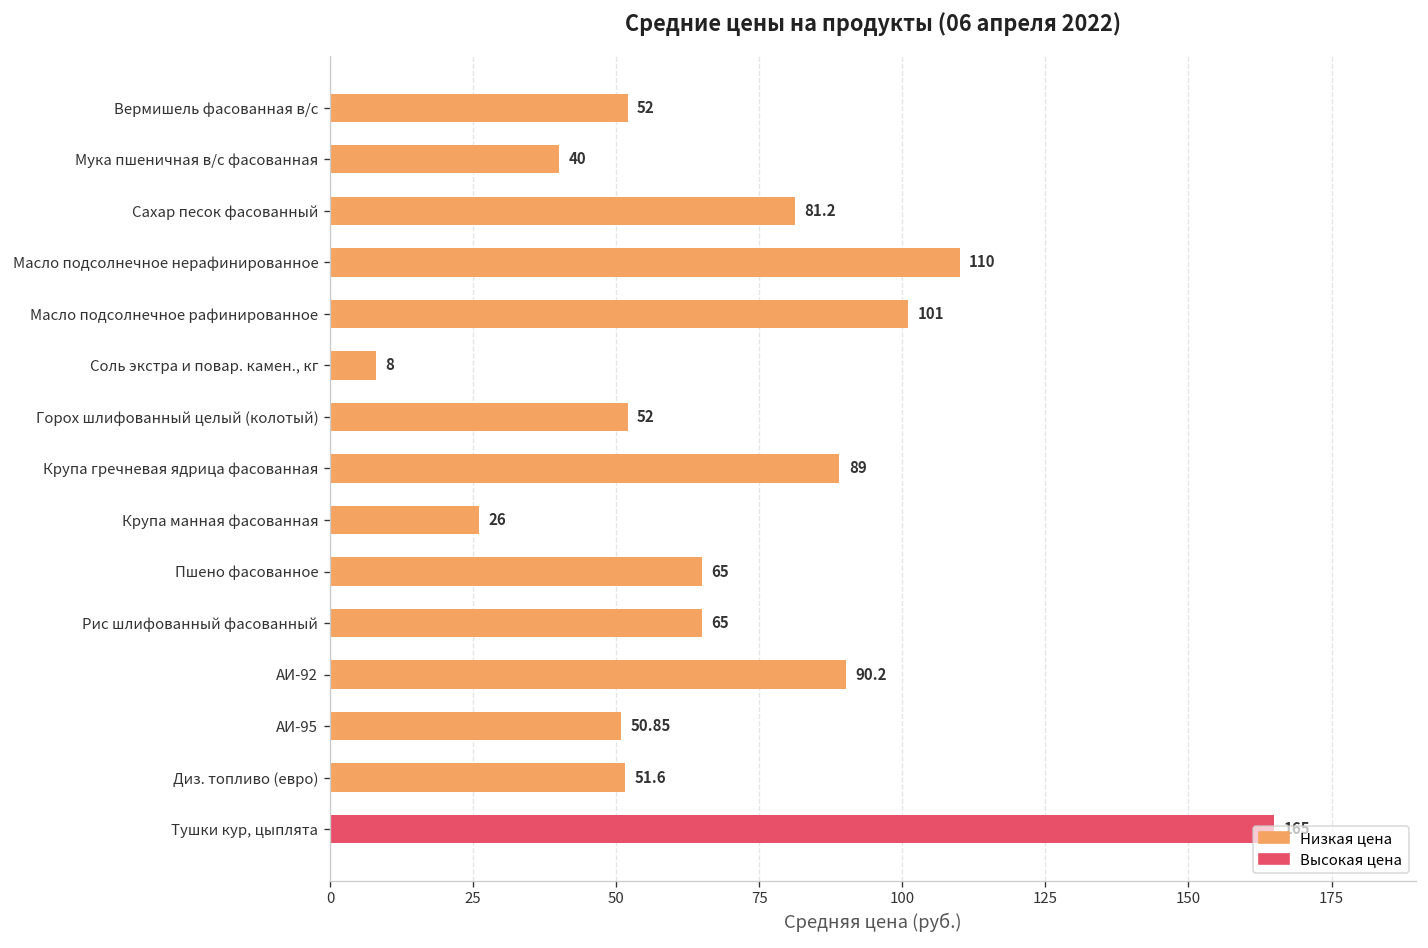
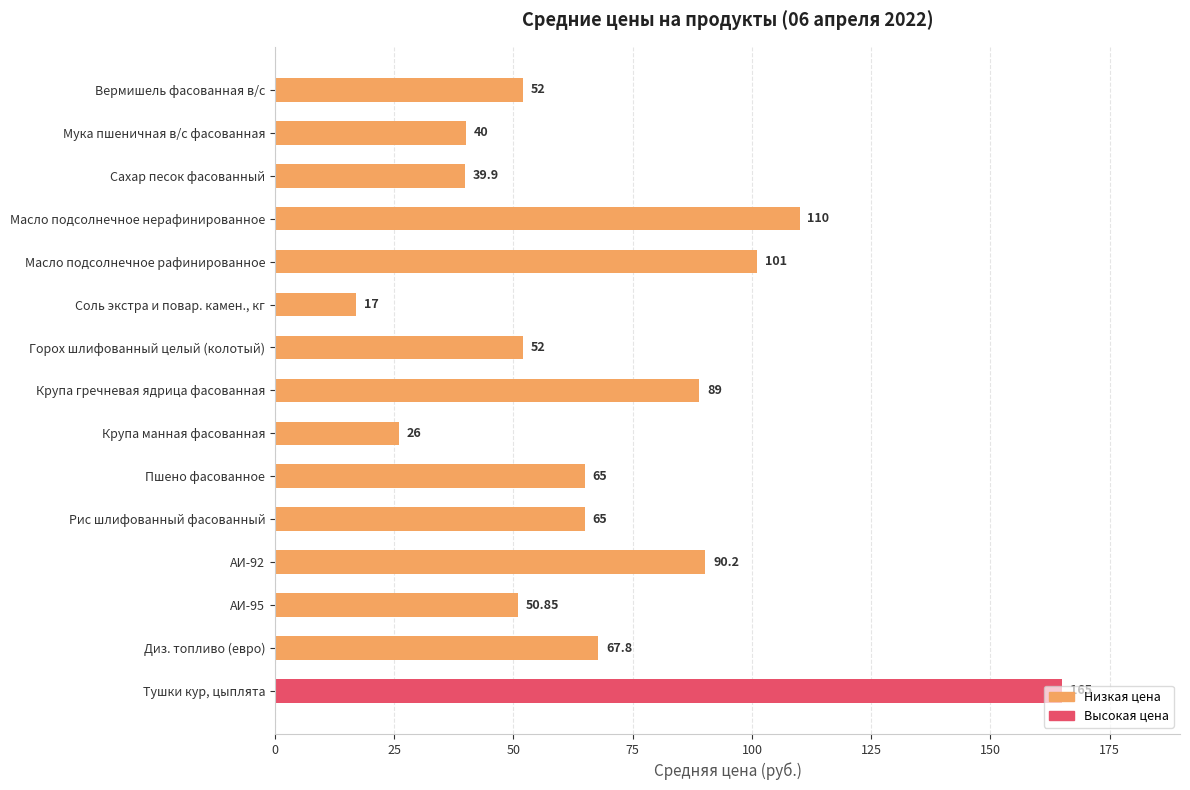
Сахар песок фасованный: 81.2 -> 39.9
Соль экстра и повар. камен., кг: 8 -> 17
Диз. топливо (евро): 51.6 -> 67.8
